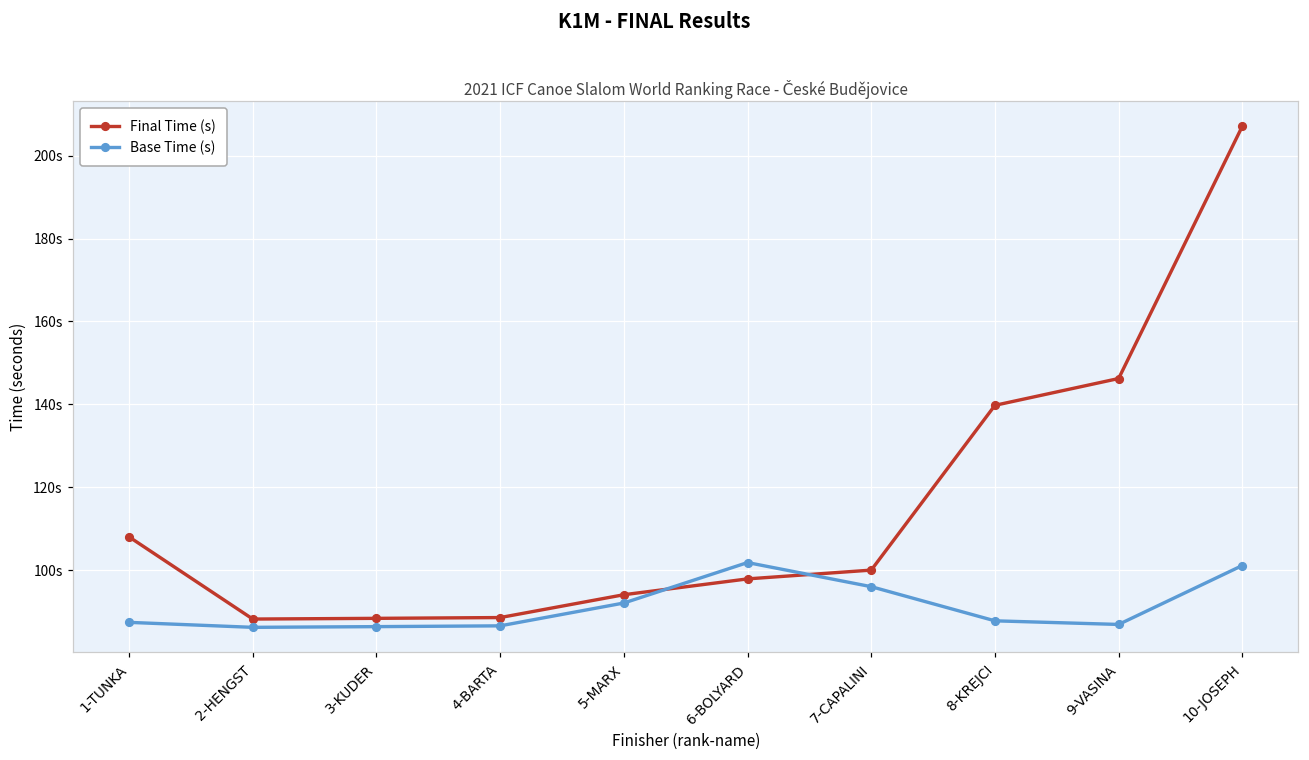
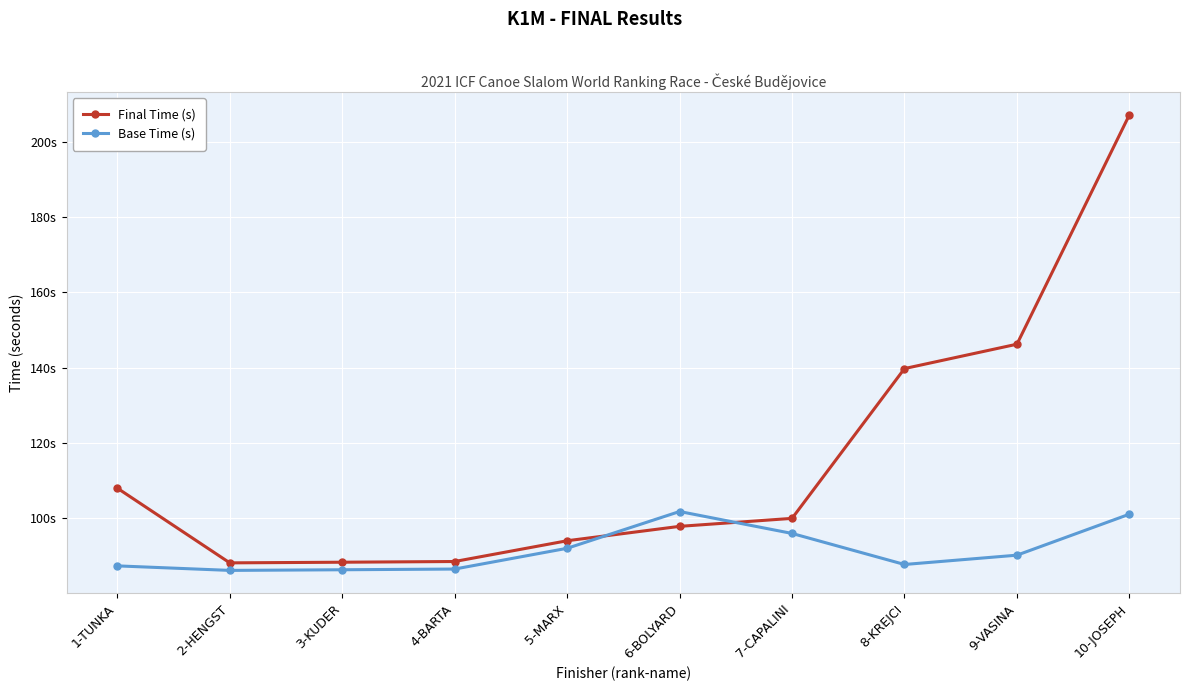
Base Time (s), 9-VASINA: 87s -> 90s
